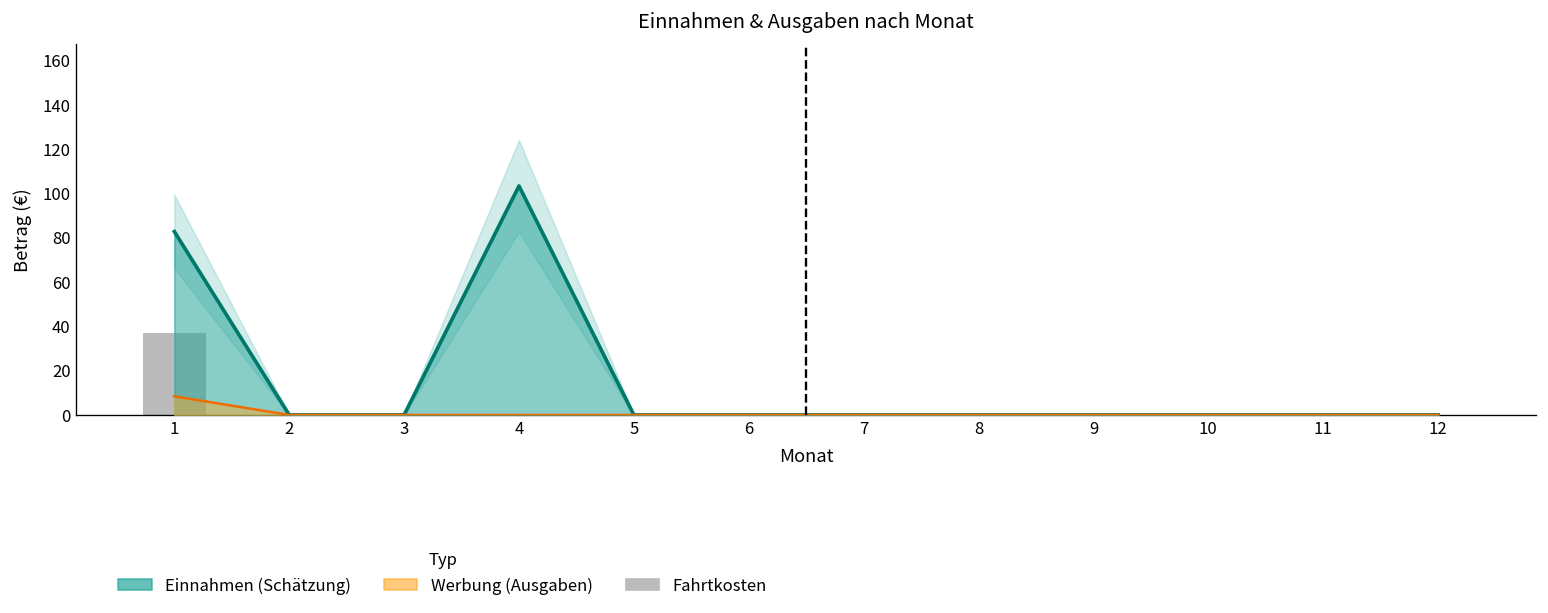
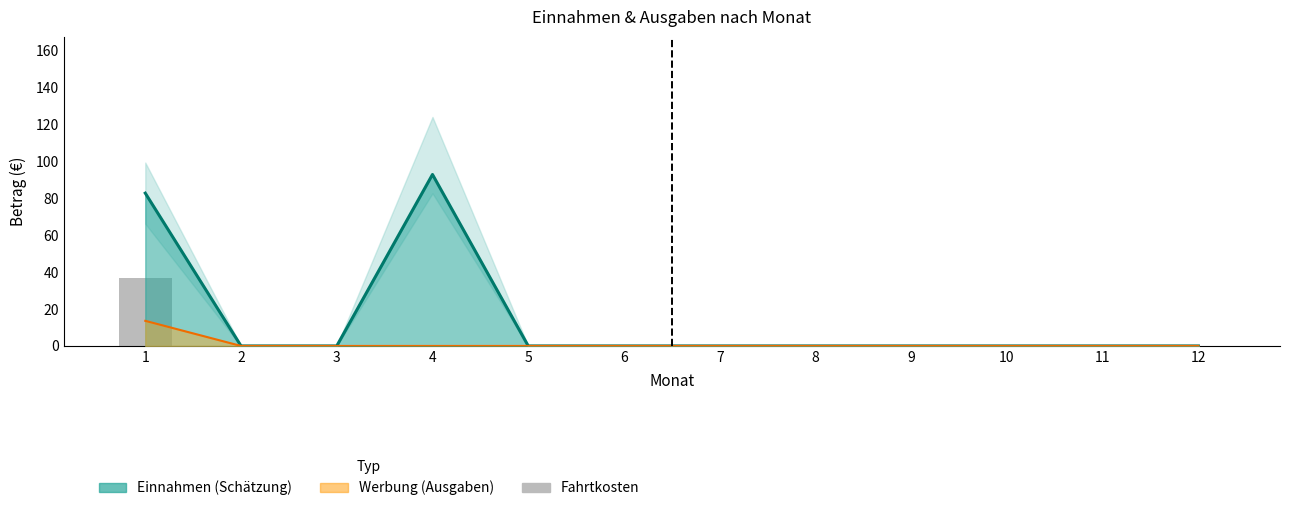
Werbung (Ausgaben), 1: 8 -> 14
Einnahmen (Schätzung), 4: 103 -> 93
